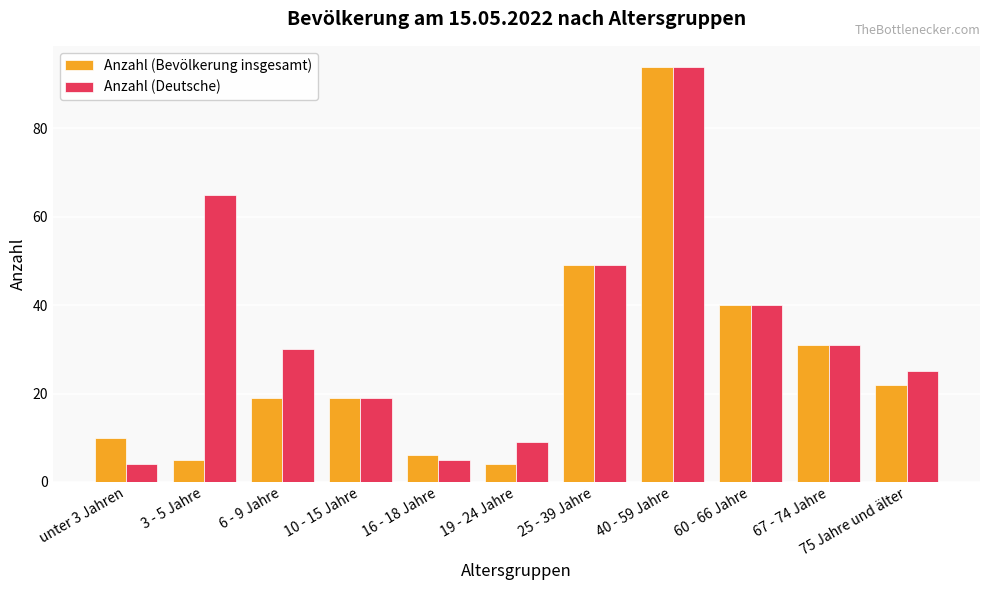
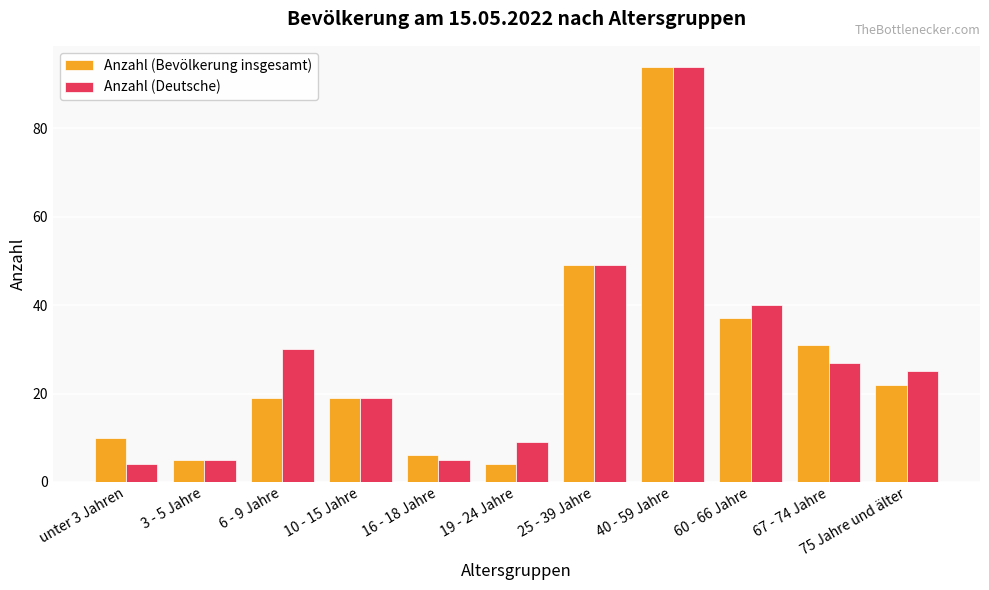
Anzahl (Deutsche), 3 - 5 Jahre: 65 -> 5
Anzahl (Bevölkerung insgesamt), 60 - 66 Jahre: 40 -> 37
Anzahl (Deutsche), 67 - 74 Jahre: 31 -> 27
